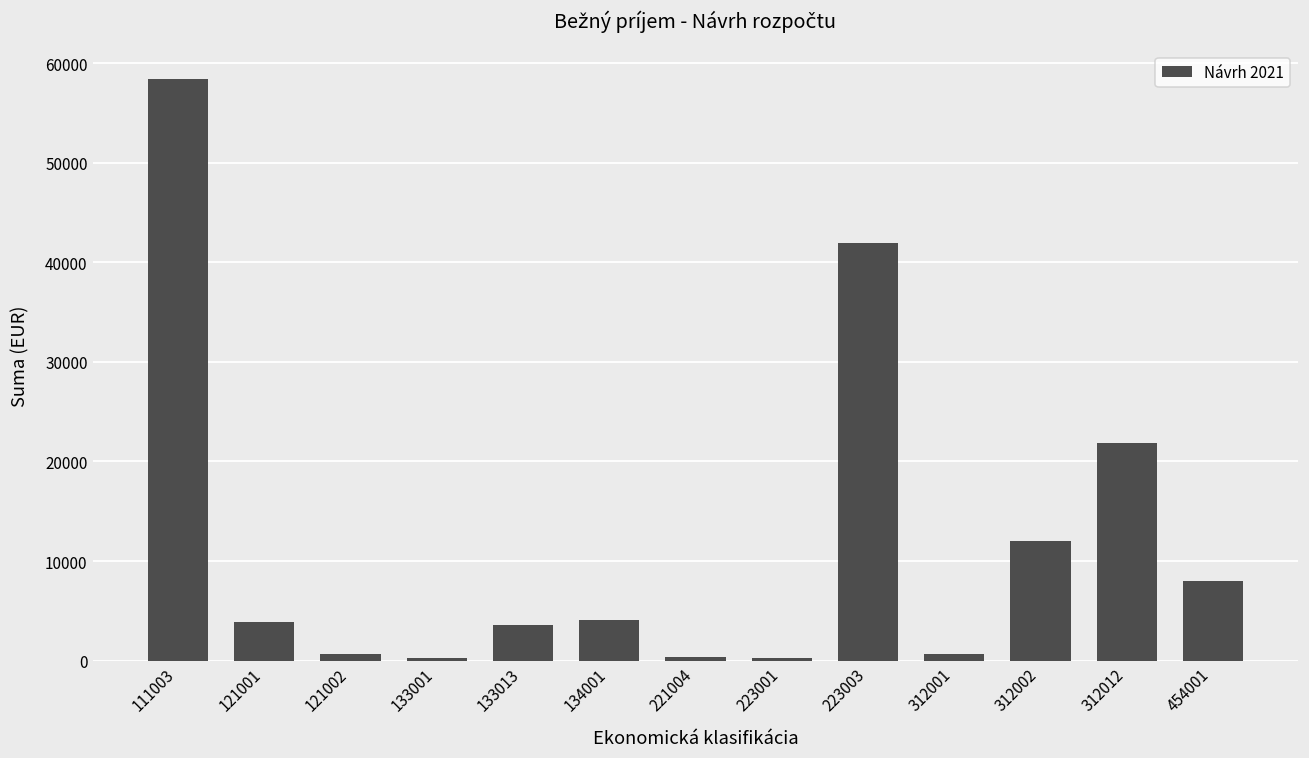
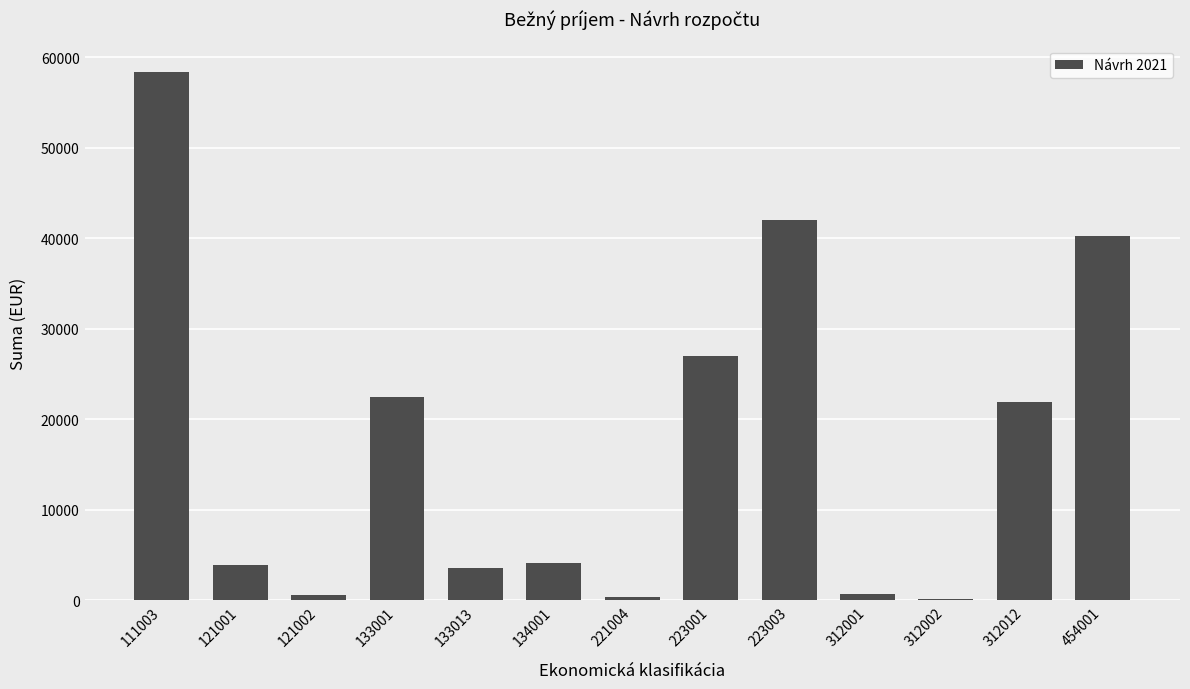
133001: 0 -> 22000
223001: 0 -> 27000
312002: 12000 -> 0
454001: 8000 -> 40000
